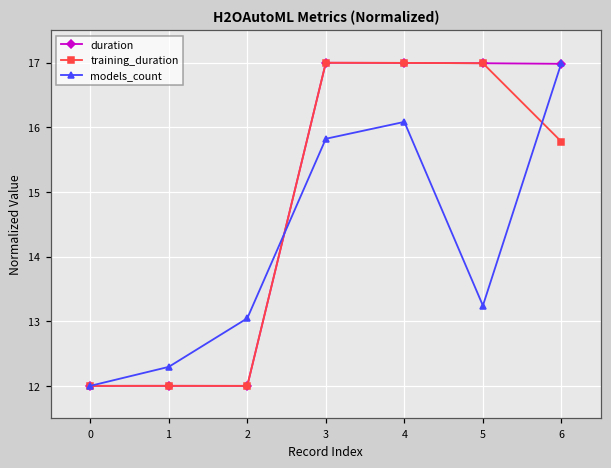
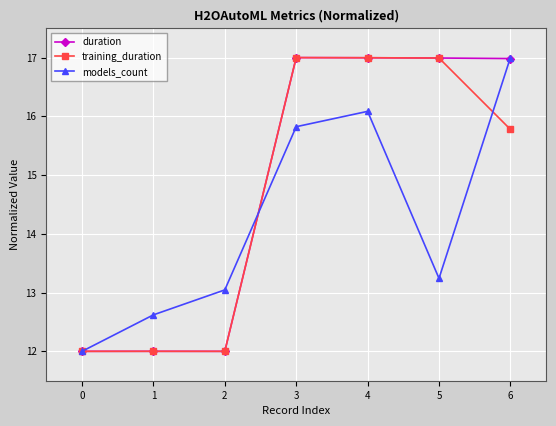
models_count, 1: 12.3 -> 12.6
